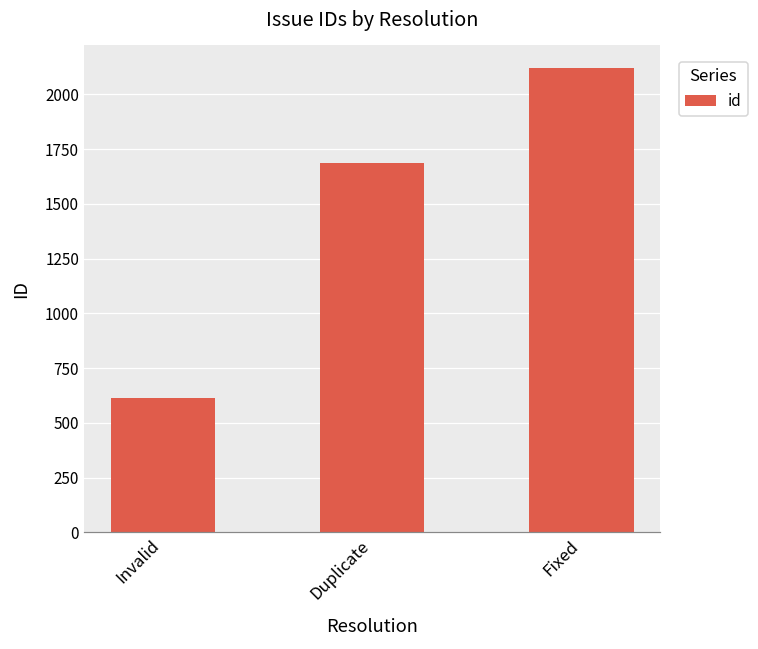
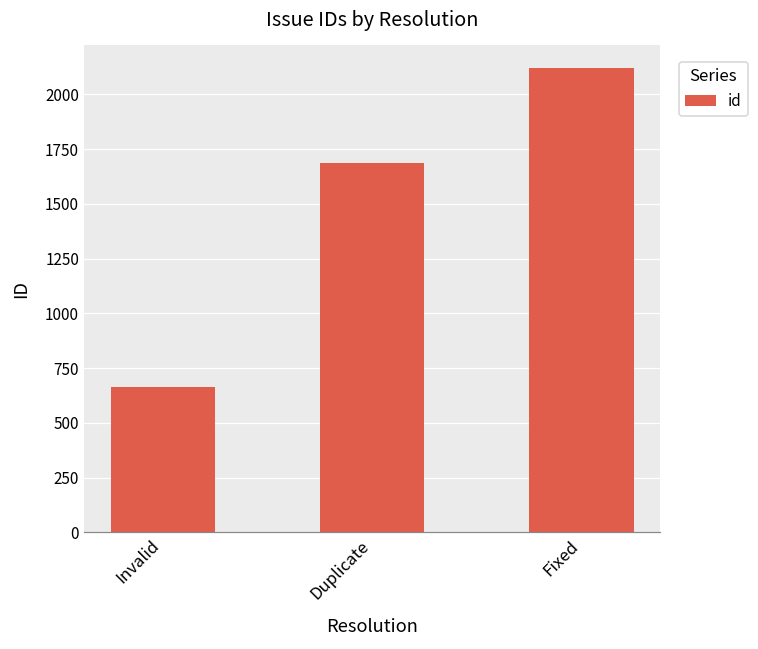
Invalid: 610 -> 660
